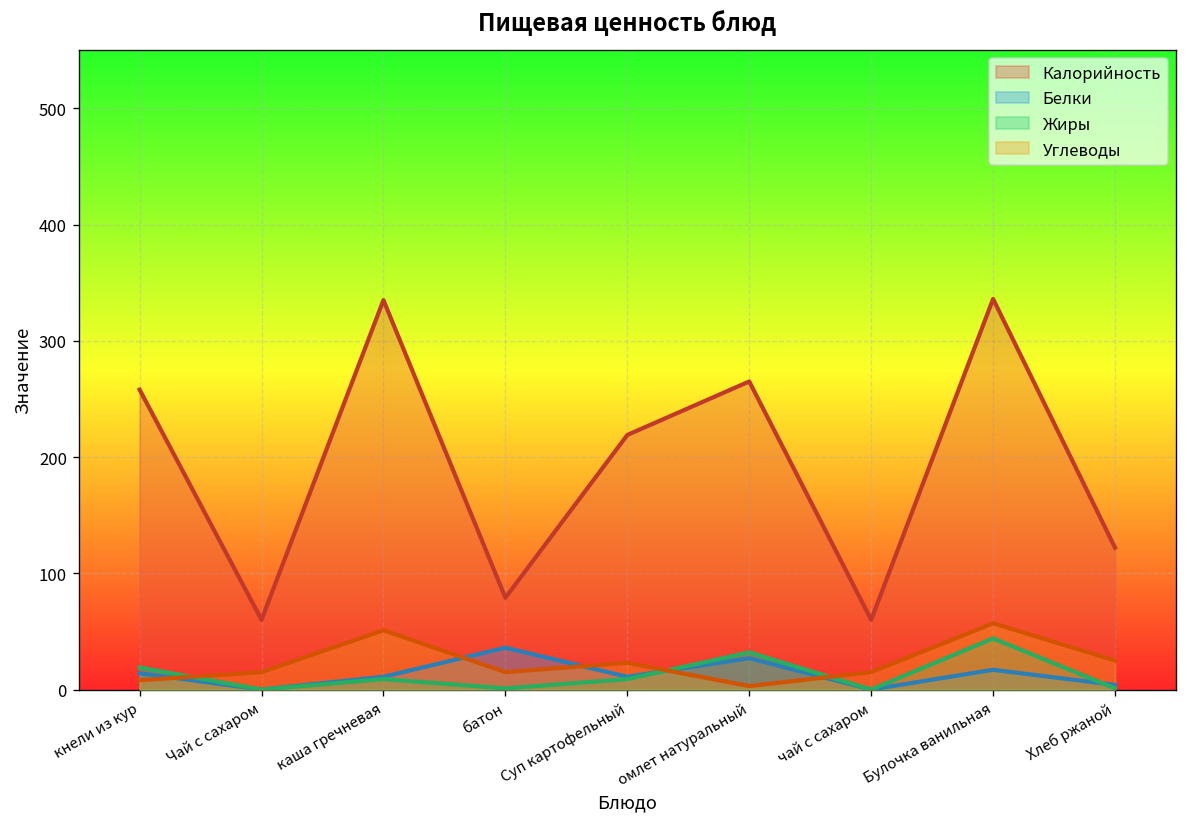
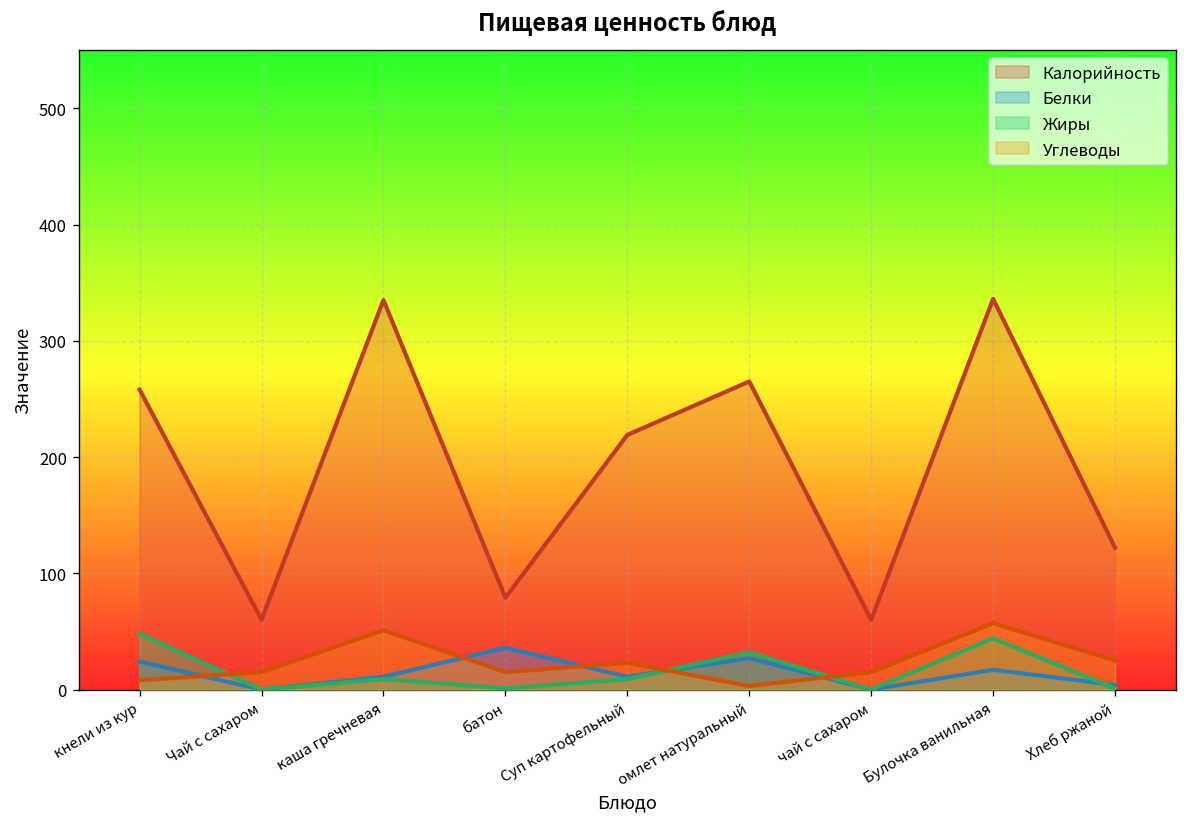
Белки, кнели из кур: 10 -> 20
Жиры, кнели из кур: 20 -> 50
